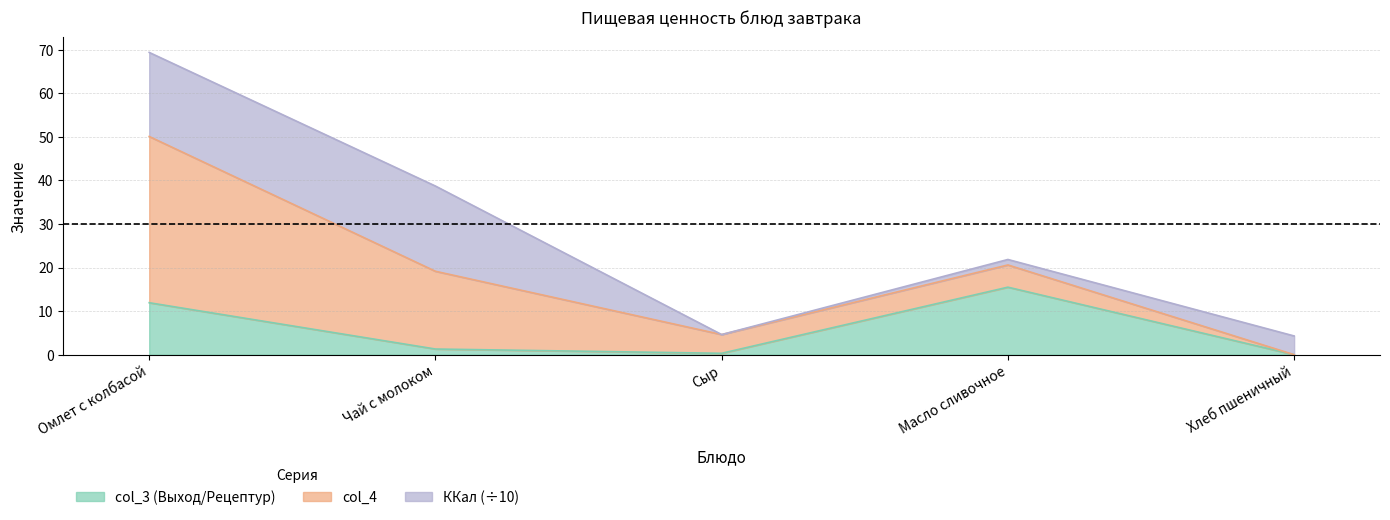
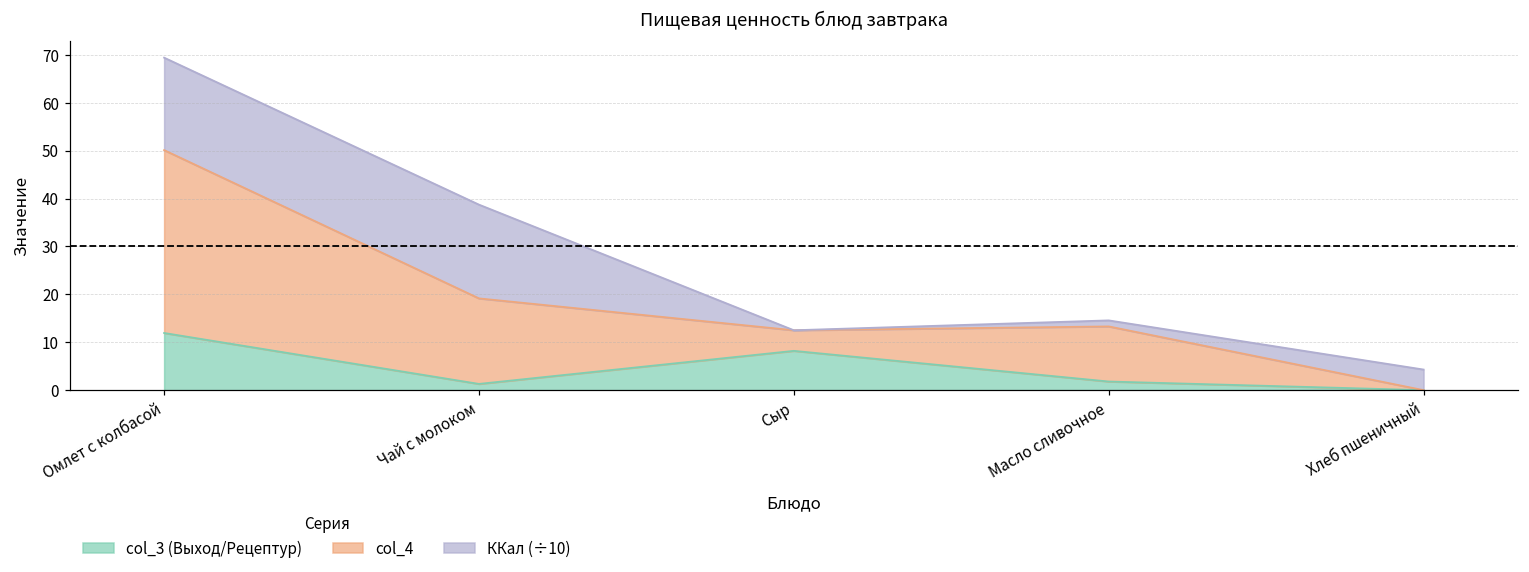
col_3 (Выход/Рецептур), Сыр: 0 -> 8
col_3 (Выход/Рецептур), Масло сливочное: 16 -> 2
col_4, Масло сливочное: 5 -> 12
